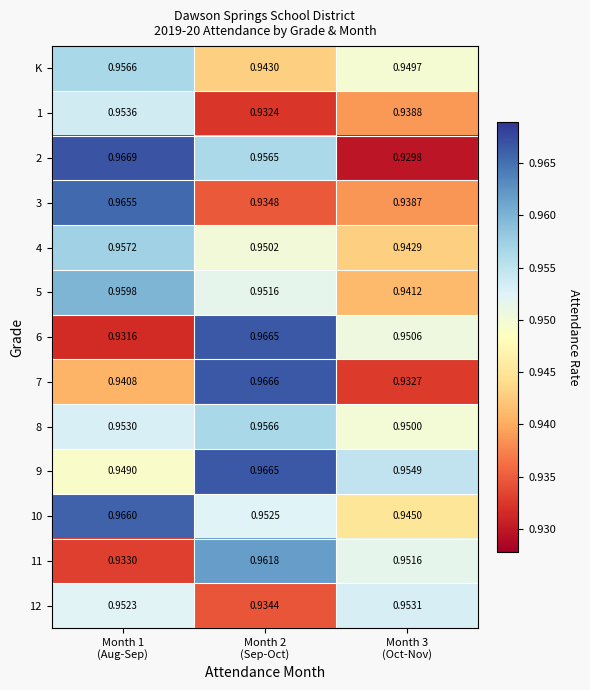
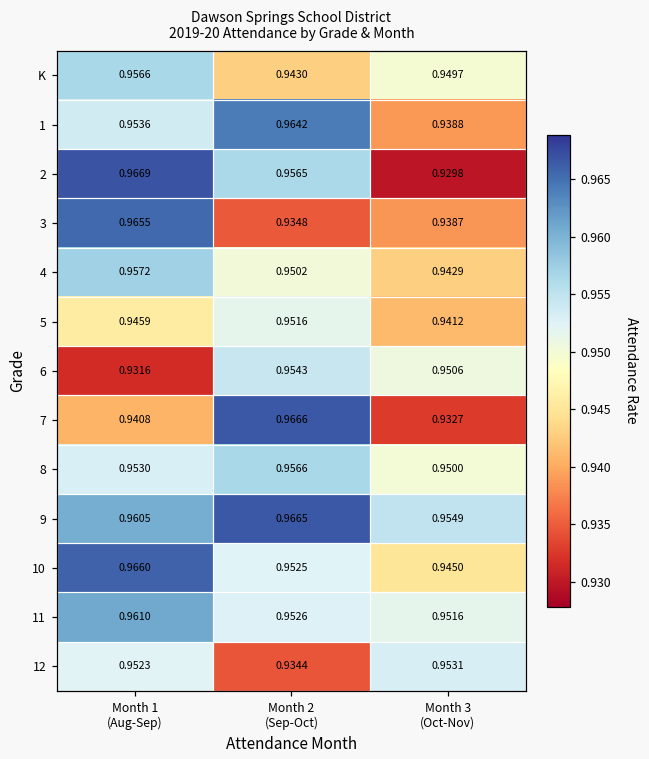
1, Month 2 (Sep-Oct): 0.9324 -> 0.9642
5, Month 1 (Aug-Sep): 0.9598 -> 0.9459
6, Month 2 (Sep-Oct): 0.9665 -> 0.9543
9, Month 1 (Aug-Sep): 0.9490 -> 0.9605
11, Month 1 (Aug-Sep): 0.9330 -> 0.9610
11, Month 2 (Sep-Oct): 0.9618 -> 0.9526
